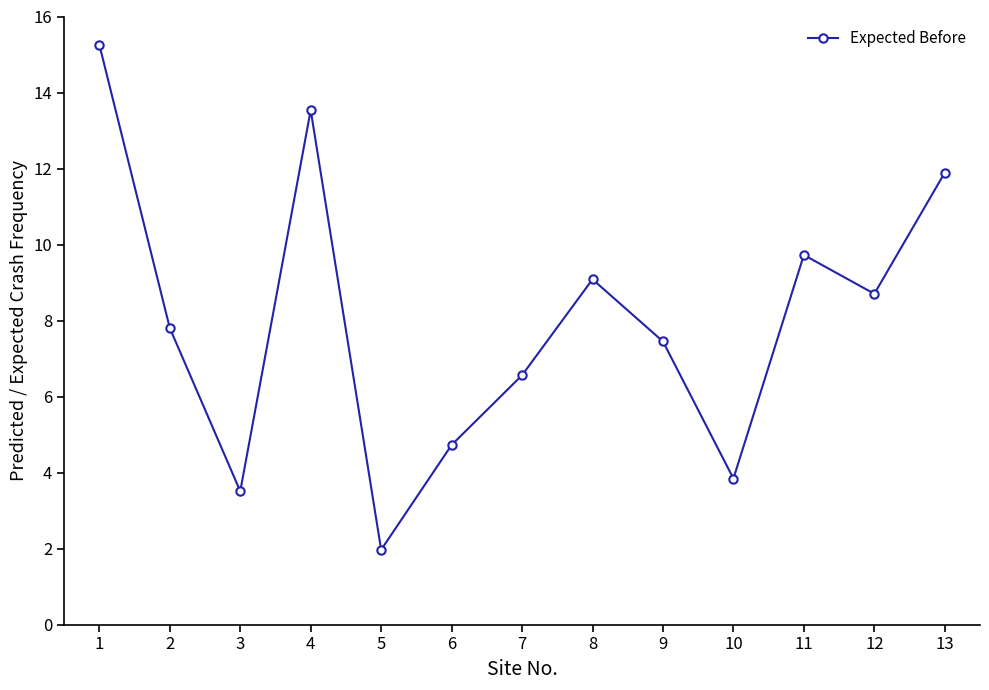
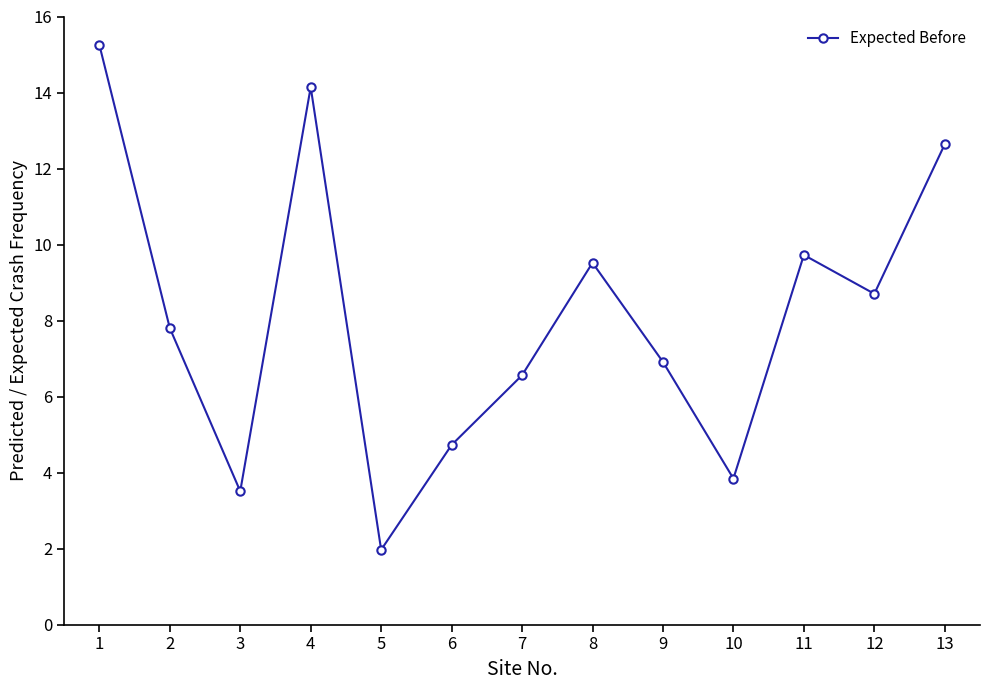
4: 13.5 -> 14.1
8: 9.1 -> 9.5
9: 7.5 -> 6.9
13: 11.9 -> 12.6
